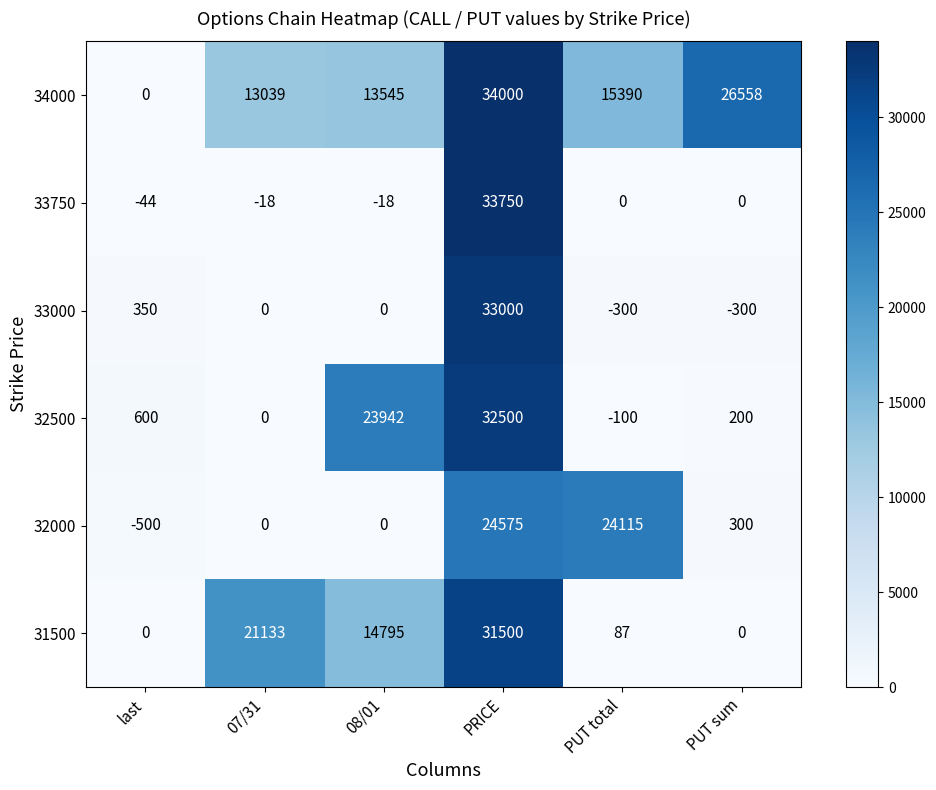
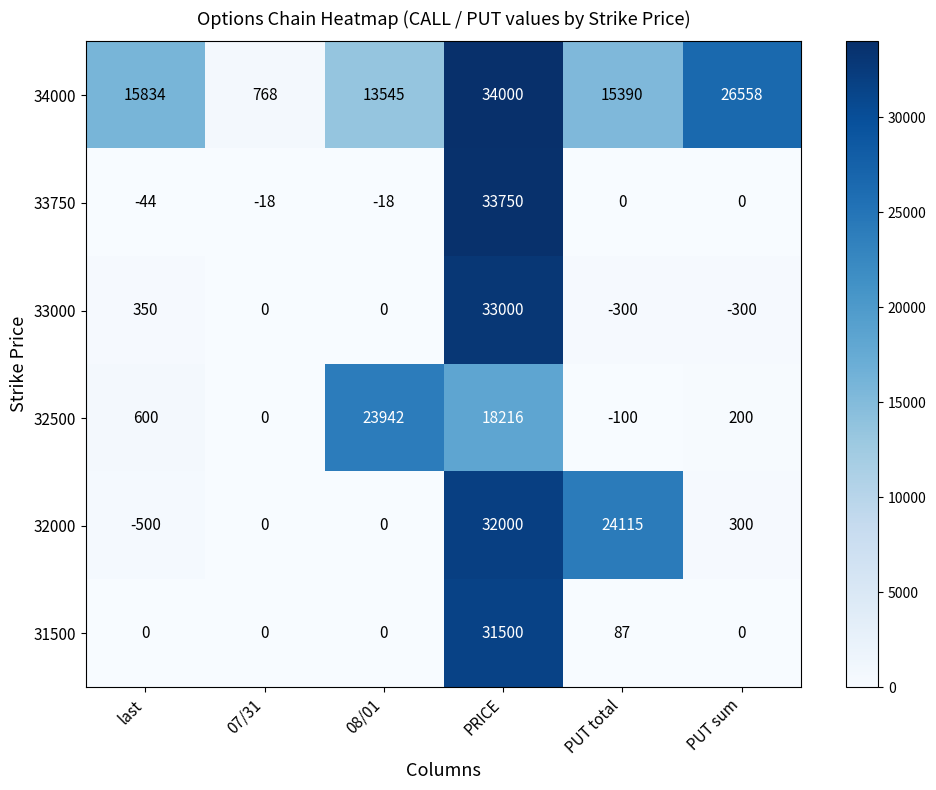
34000, last: 0 -> 15834
34000, 07/31: 13039 -> 768
32500, PRICE: 32500 -> 18216
32000, PRICE: 24575 -> 32000
31500, 07/31: 21133 -> 0
31500, 08/01: 14795 -> 0
